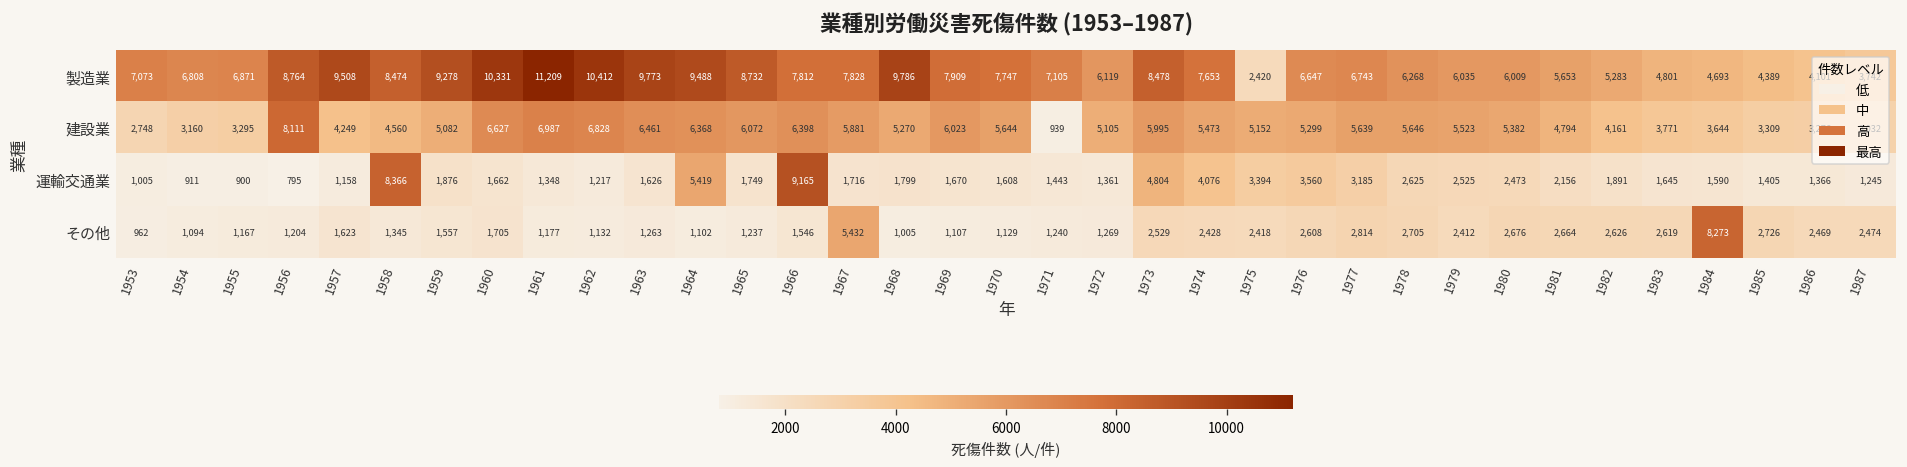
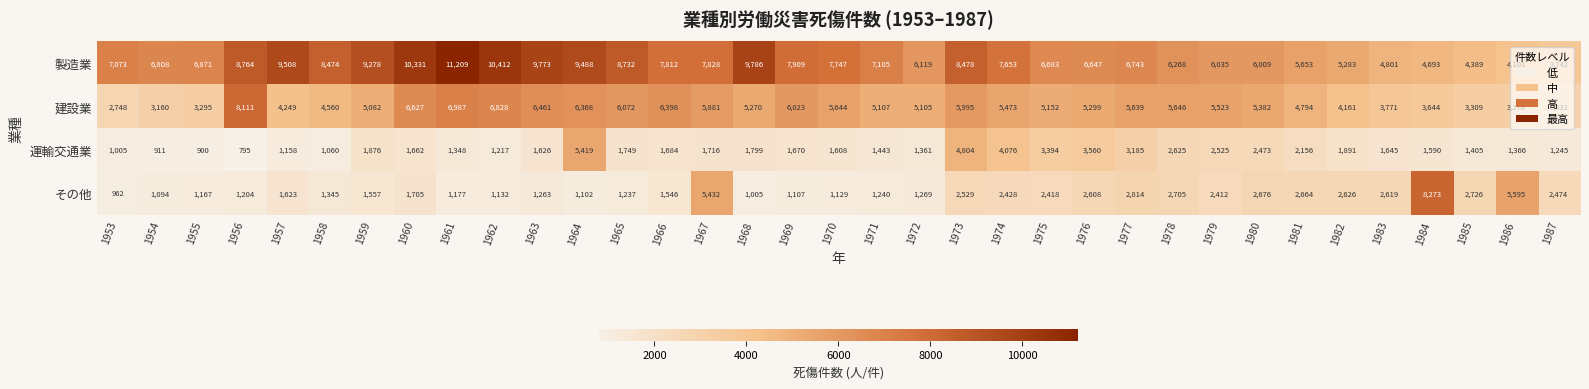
製造業, 1975: 2,420 -> 6,683
建設業, 1971: 939 -> 5,107
運輸交通業, 1958: 8,366 -> 1,060
運輸交通業, 1966: 9,165 -> 1,684
その他, 1986: 2,469 -> 5,595
